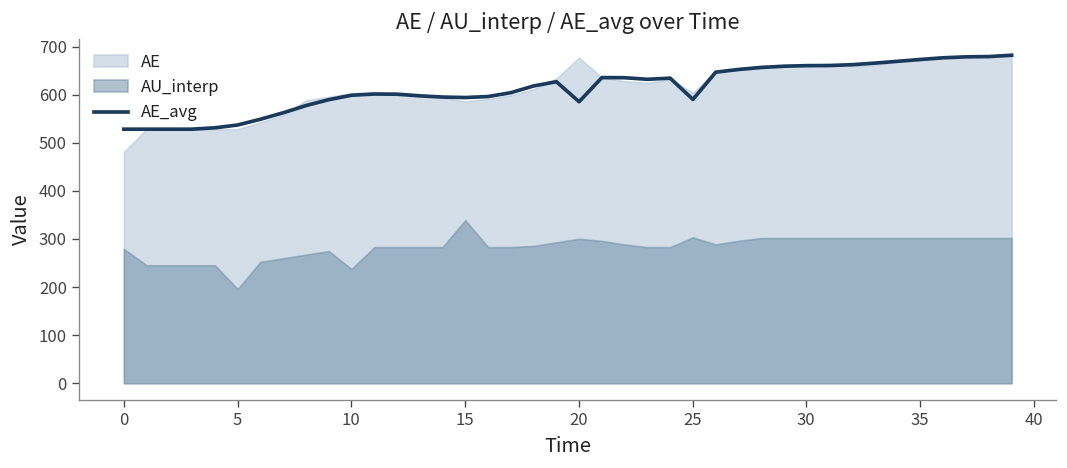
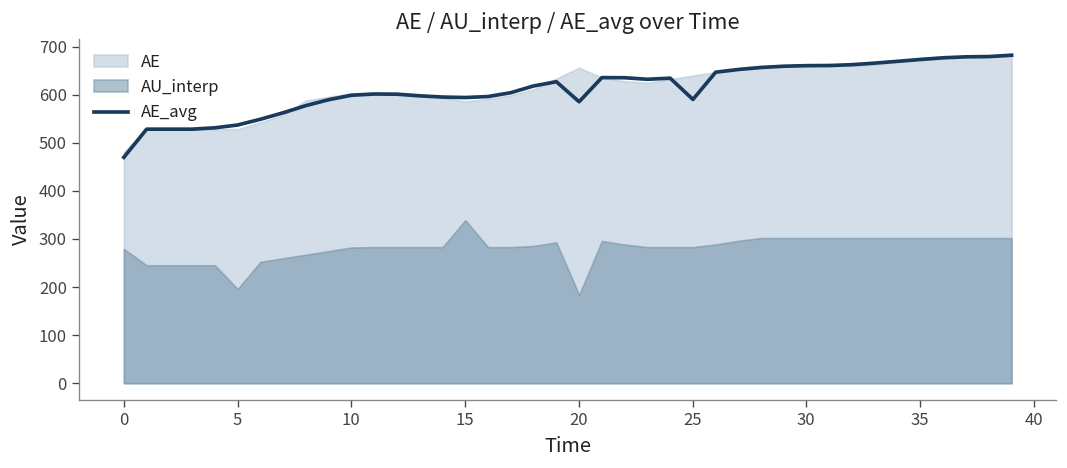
AE_avg, 0: 530 -> 470
AU_interp, 10: 240 -> 280
AE, 20: 680 -> 660
AU_interp, 20: 300 -> 180
AE, 25: 600 -> 640
AU_interp, 25: 300 -> 280
